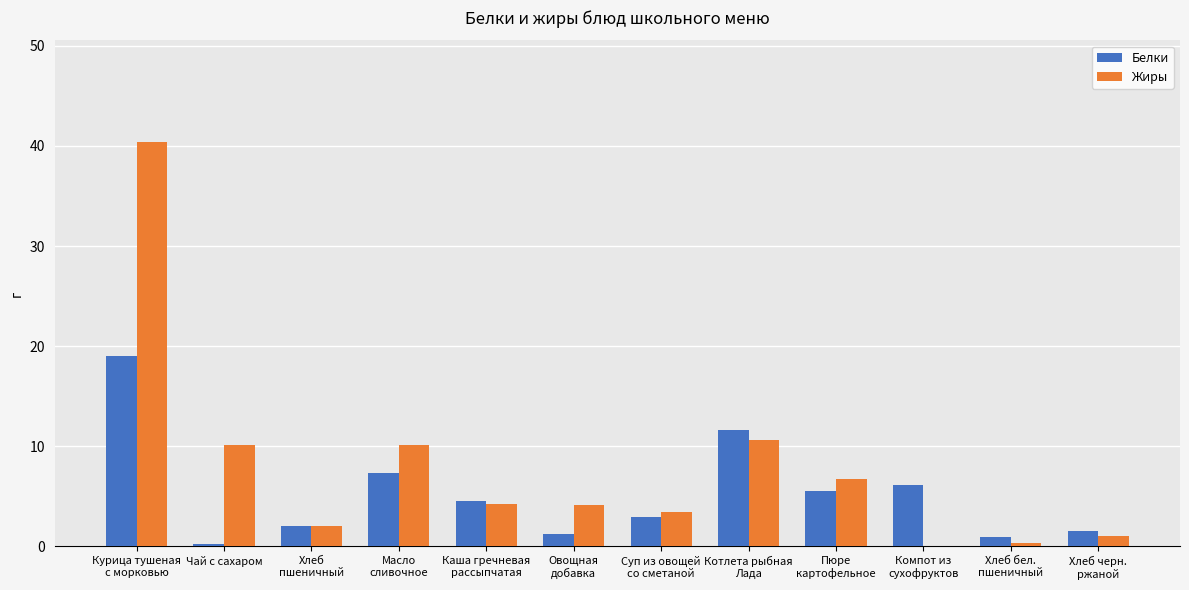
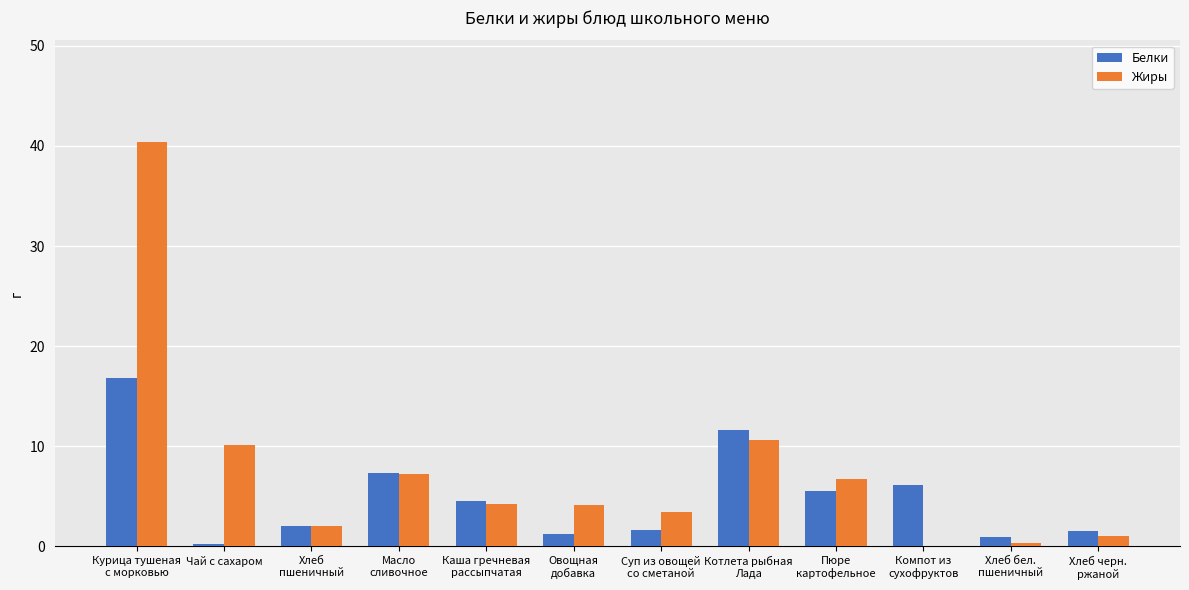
Белки, Курица тушеная с морковью: 19.0 -> 16.8
Жиры, Масло сливочное: 10.2 -> 7.3
Белки, Суп из овощей со сметаной: 2.9 -> 1.6
